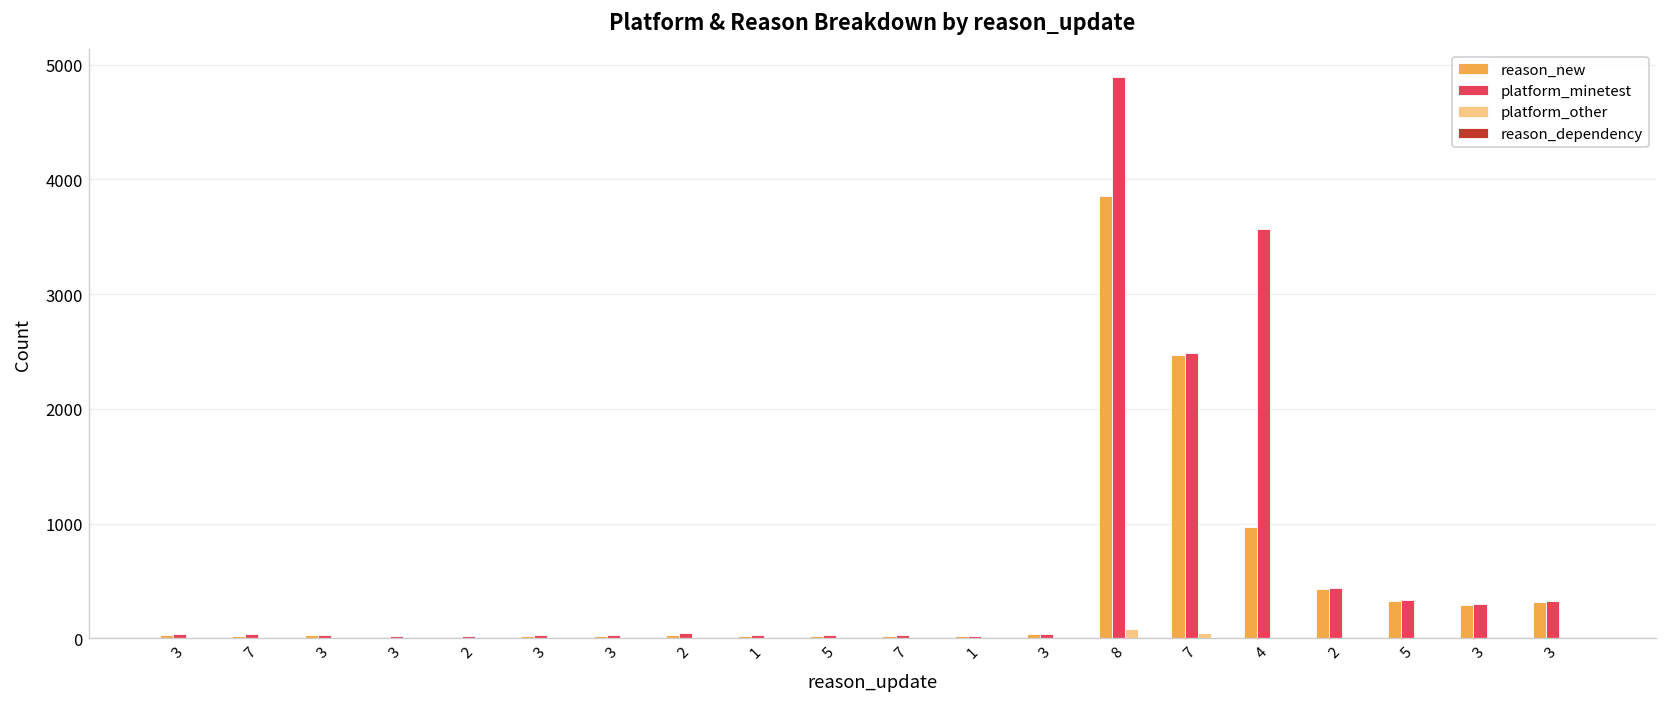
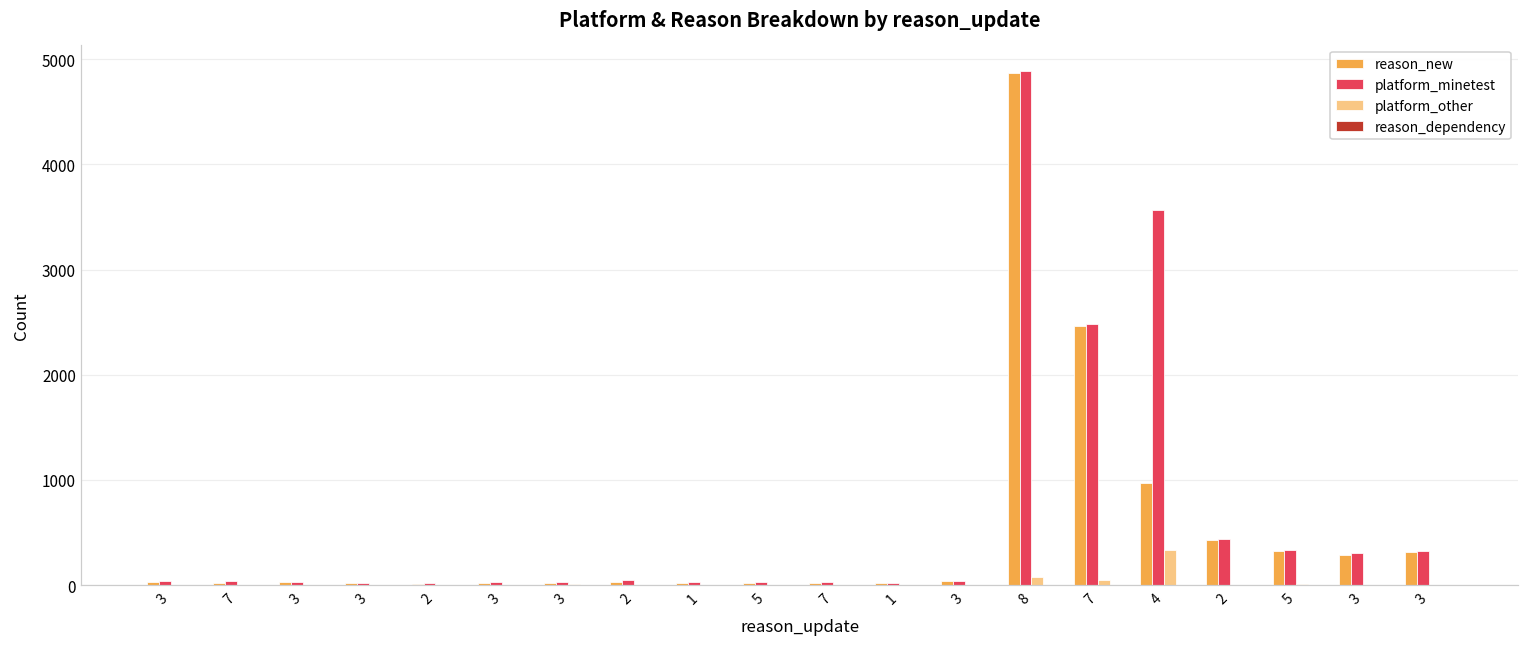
reason_new, 8: 3900 -> 4900
platform_other, 4: 0 -> 300
